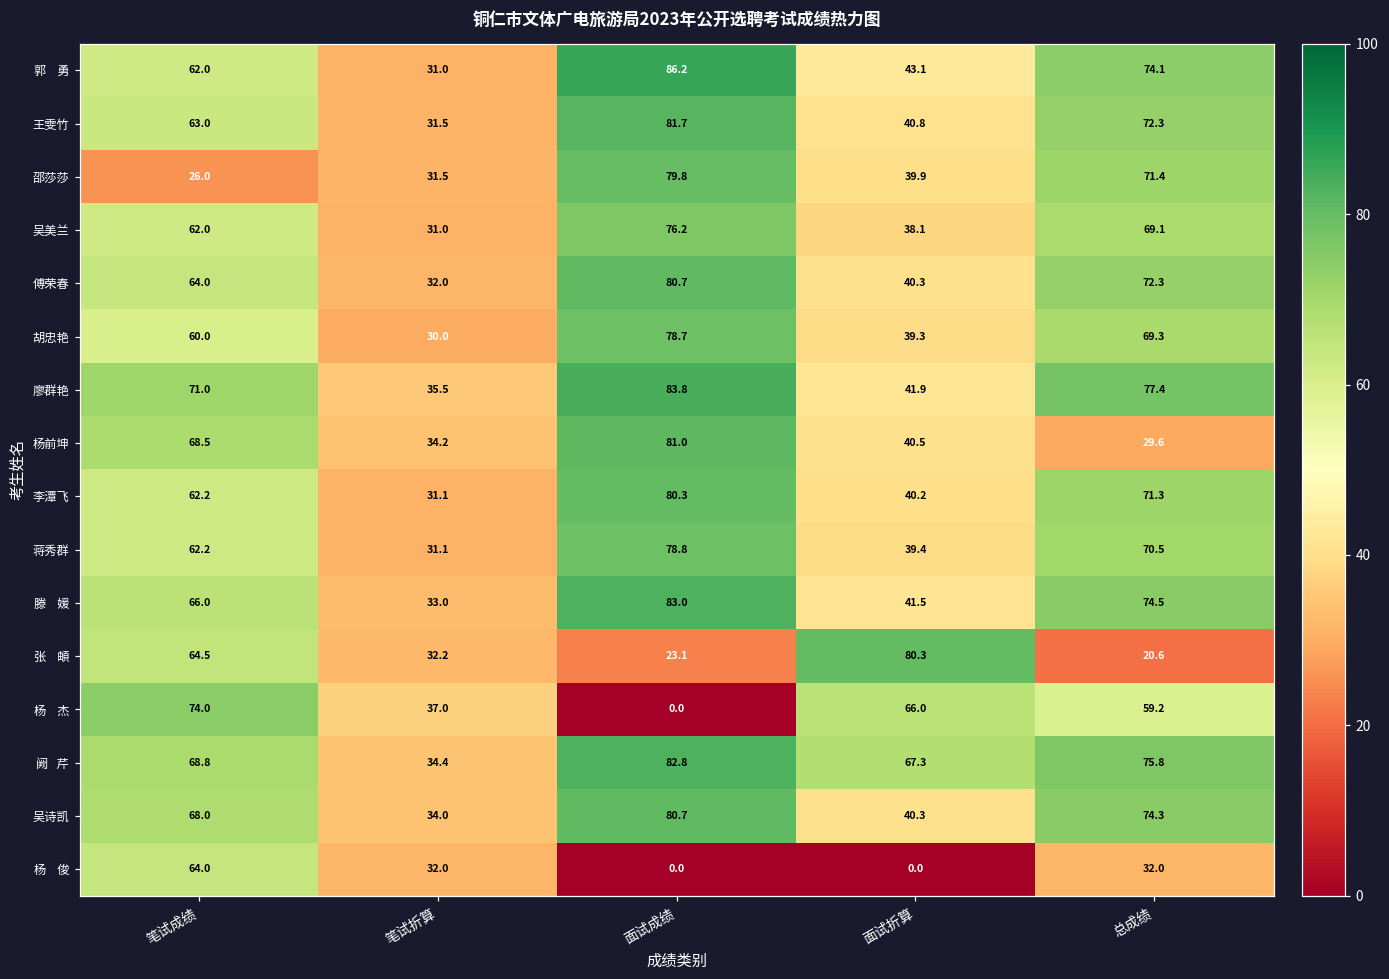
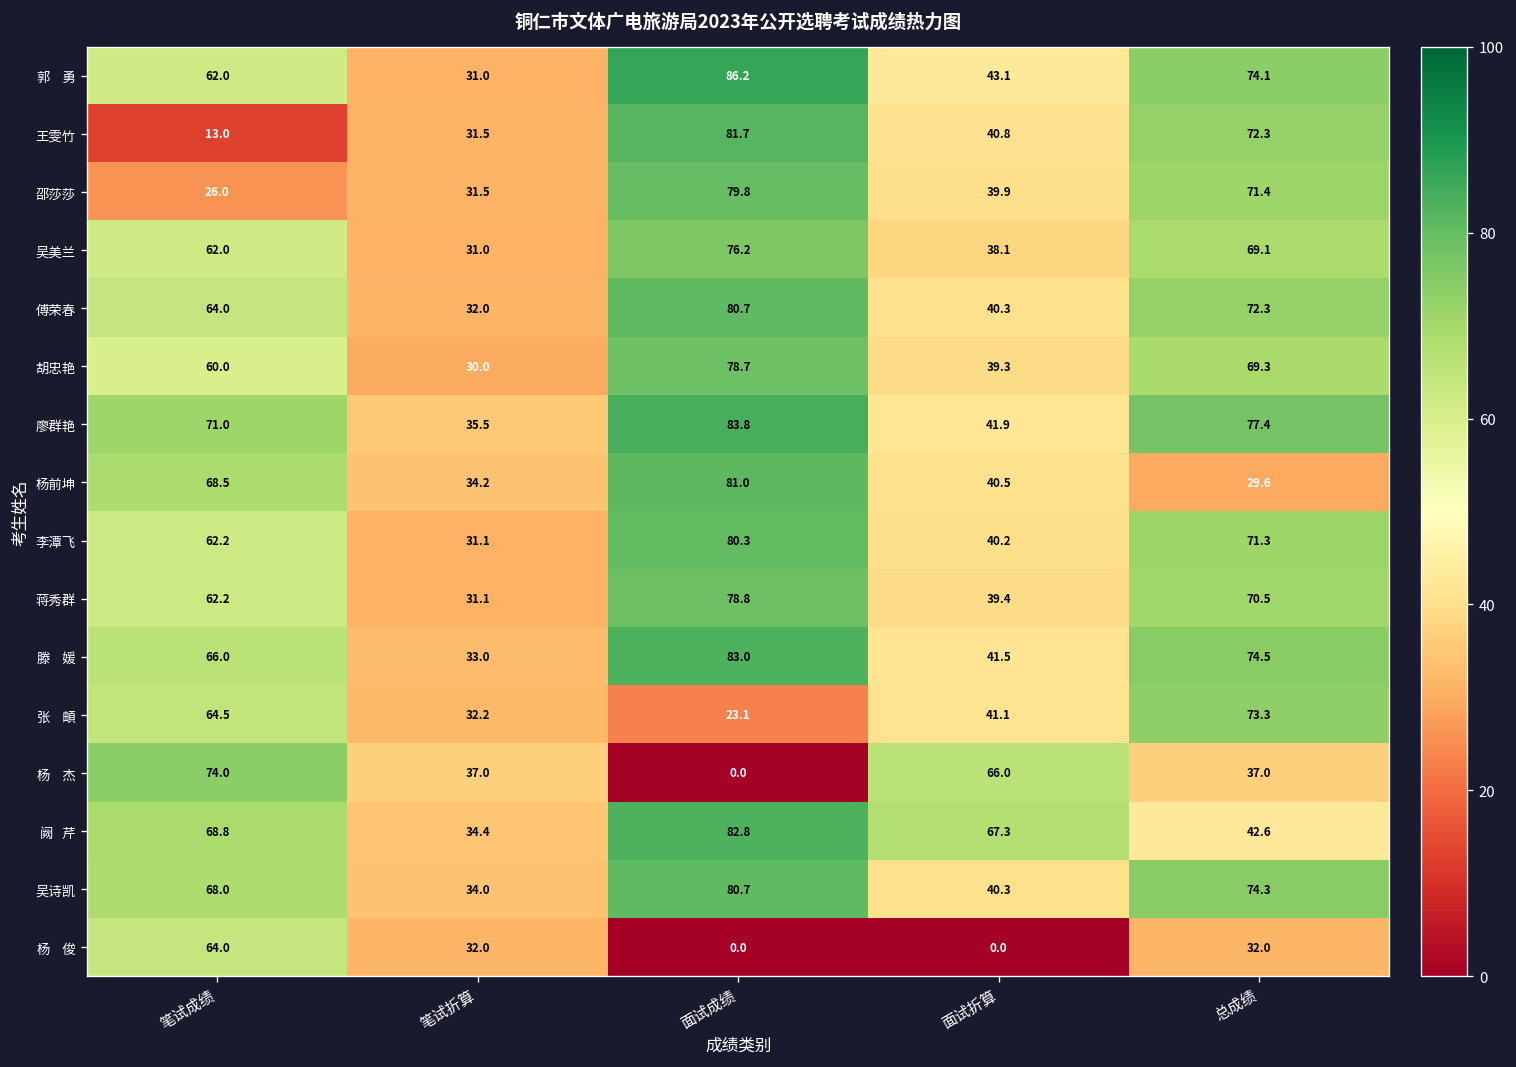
王雯竹, 笔试成绩: 63.0 -> 13.0
张 頔, 面试折算: 80.3 -> 41.1
张 頔, 总成绩: 20.6 -> 73.3
杨 杰, 总成绩: 59.2 -> 37.0
阙 芹, 总成绩: 75.8 -> 42.6
